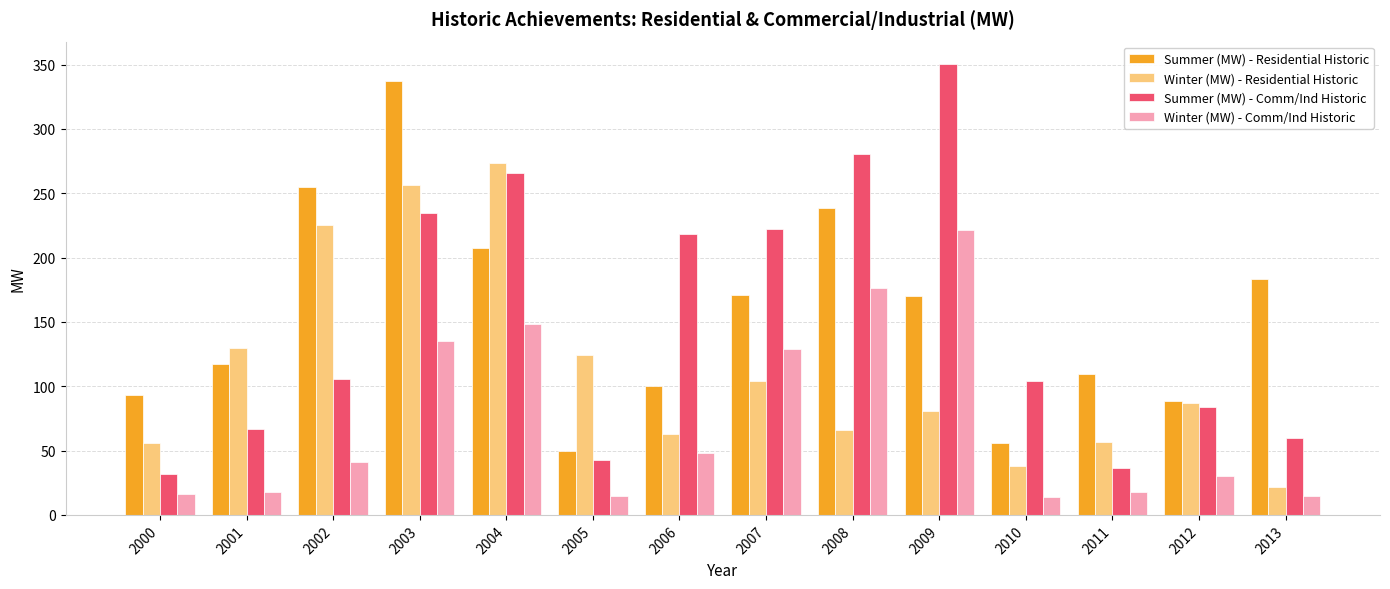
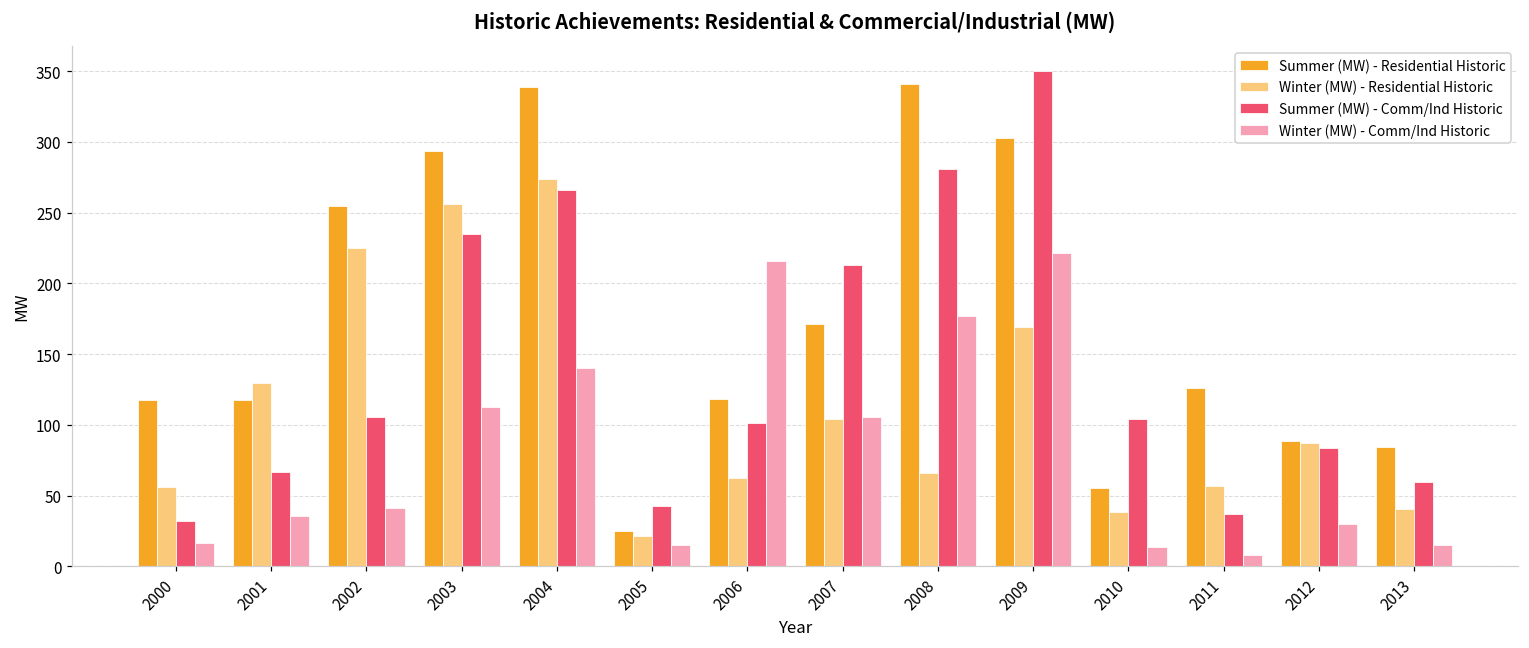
Summer (MW) - Residential Historic, 2000: 93 -> 117
Winter (MW) - Comm/Ind Historic, 2001: 18 -> 36
Summer (MW) - Residential Historic, 2003: 337 -> 293
Winter (MW) - Comm/Ind Historic, 2003: 136 -> 113
Summer (MW) - Residential Historic, 2004: 208 -> 339
Winter (MW) - Comm/Ind Historic, 2004: 148 -> 140
Summer (MW) - Residential Historic, 2005: 50 -> 25
Winter (MW) - Residential Historic, 2005: 124 -> 21
Summer (MW) - Residential Historic, 2006: 100 -> 119
Summer (MW) - Comm/Ind Historic, 2006: 218 -> 101
Winter (MW) - Comm/Ind Historic, 2006: 48 -> 216
Summer (MW) - Comm/Ind Historic, 2007: 222 -> 213
Winter (MW) - Comm/Ind Historic, 2007: 129 -> 105
Summer (MW) - Residential Historic, 2008: 239 -> 341
Summer (MW) - Residential Historic, 2009: 170 -> 303
Winter (MW) - Residential Historic, 2009: 81 -> 169
Summer (MW) - Residential Historic, 2011: 110 -> 126
Winter (MW) - Comm/Ind Historic, 2011: 18 -> 8
Summer (MW) - Residential Historic, 2013: 184 -> 85
Winter (MW) - Residential Historic, 2013: 21 -> 41
